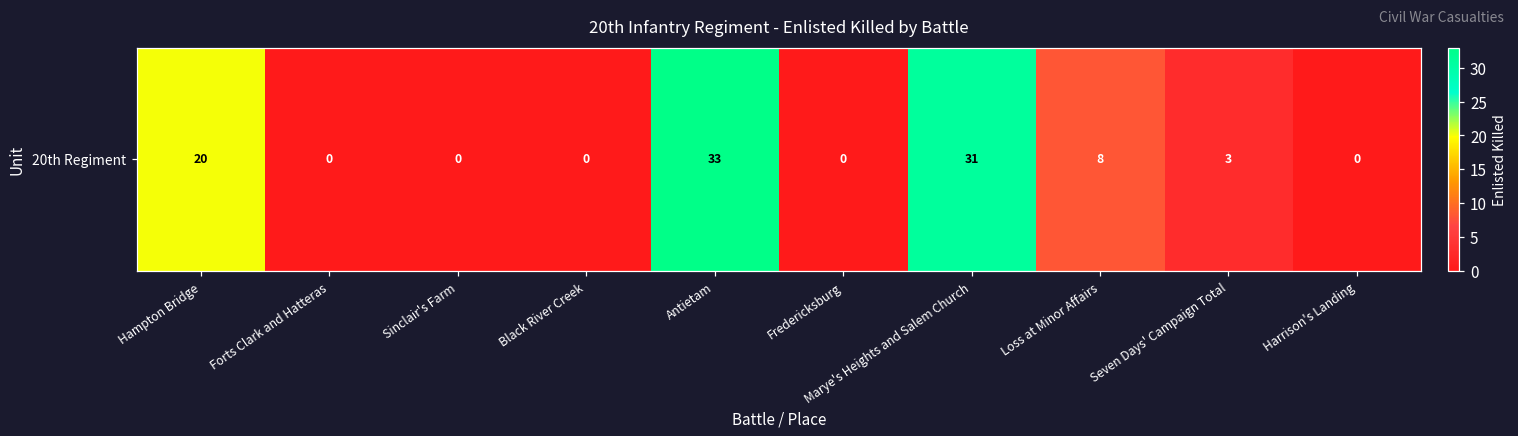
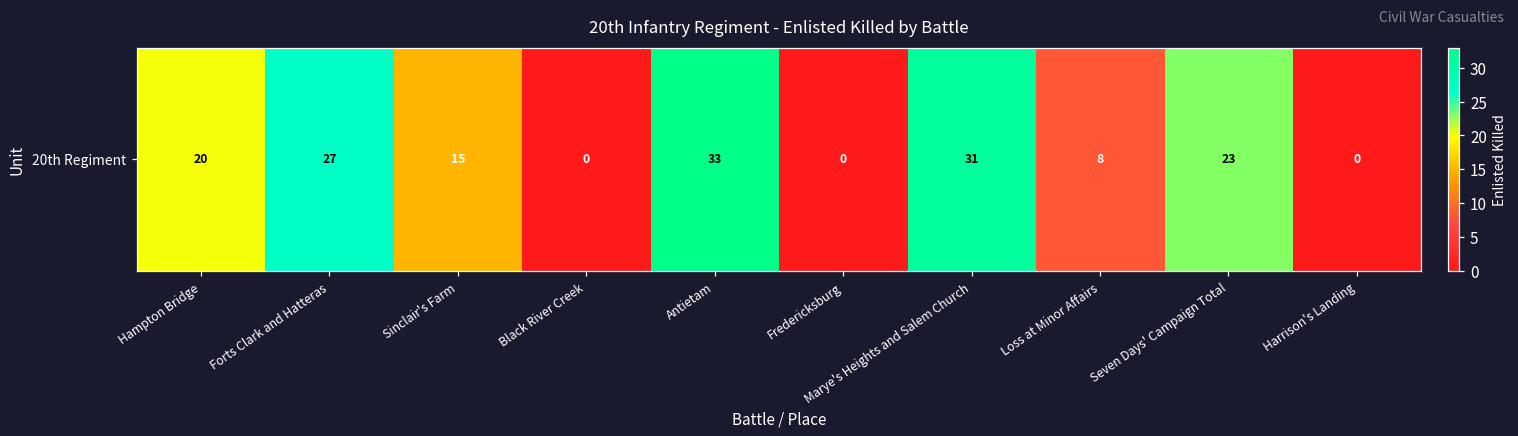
20th Regiment, Forts Clark and Hatteras: 0 -> 27
20th Regiment, Sinclair's Farm: 0 -> 15
20th Regiment, Seven Days' Campaign Total: 3 -> 23
